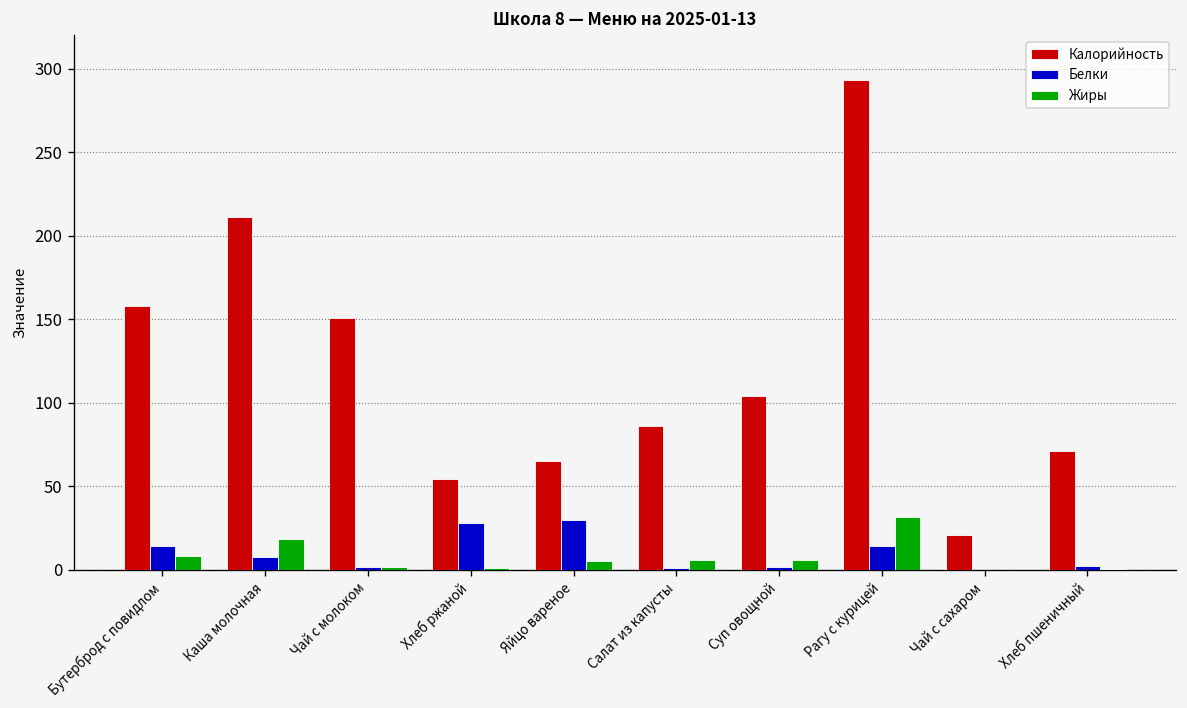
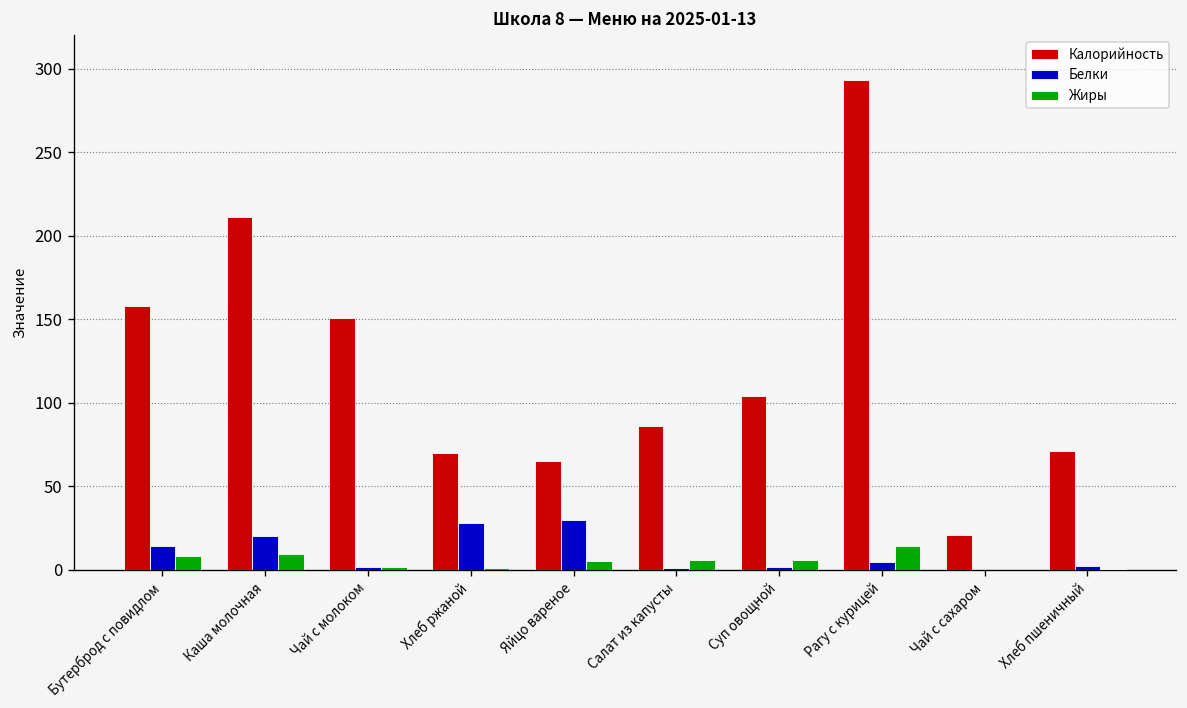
Белки, Каша молочная: 8 -> 20
Жиры, Каша молочная: 18 -> 9
Калорийность, Хлеб ржаной: 54 -> 70
Белки, Рагу с курицей: 14 -> 5
Жиры, Рагу с курицей: 31 -> 14
